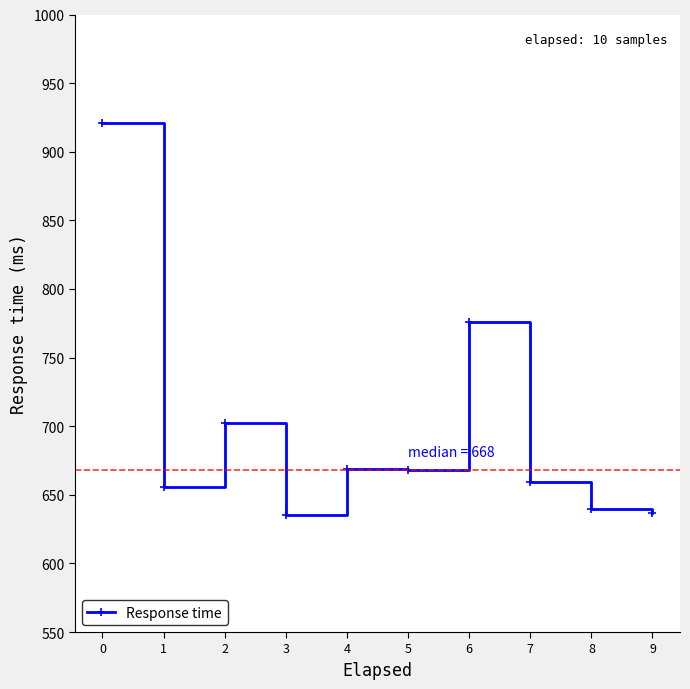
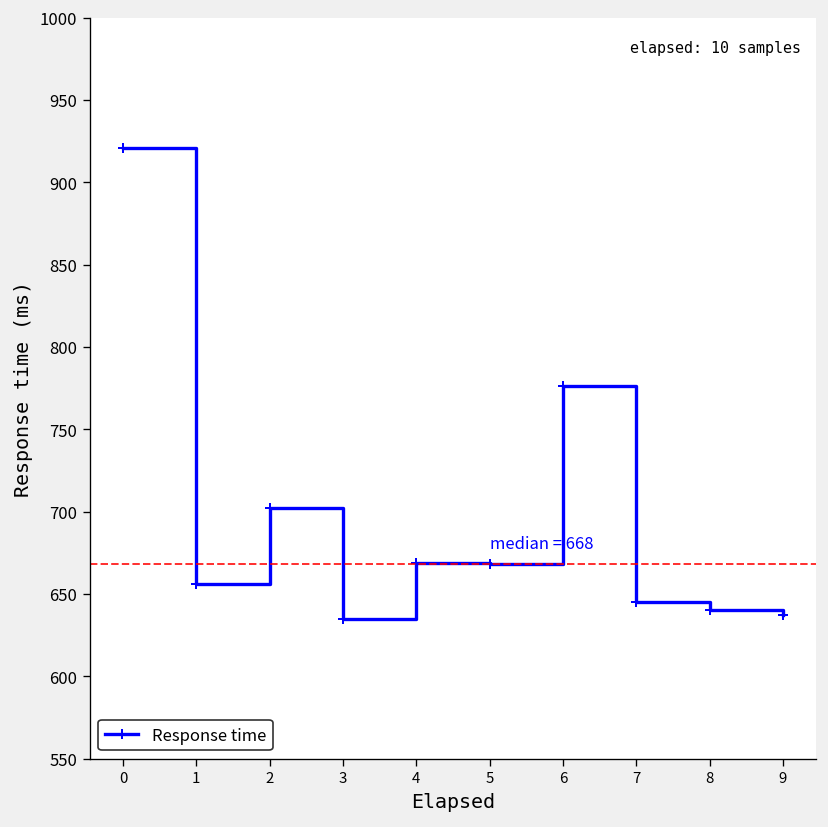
7: 659 -> 645
